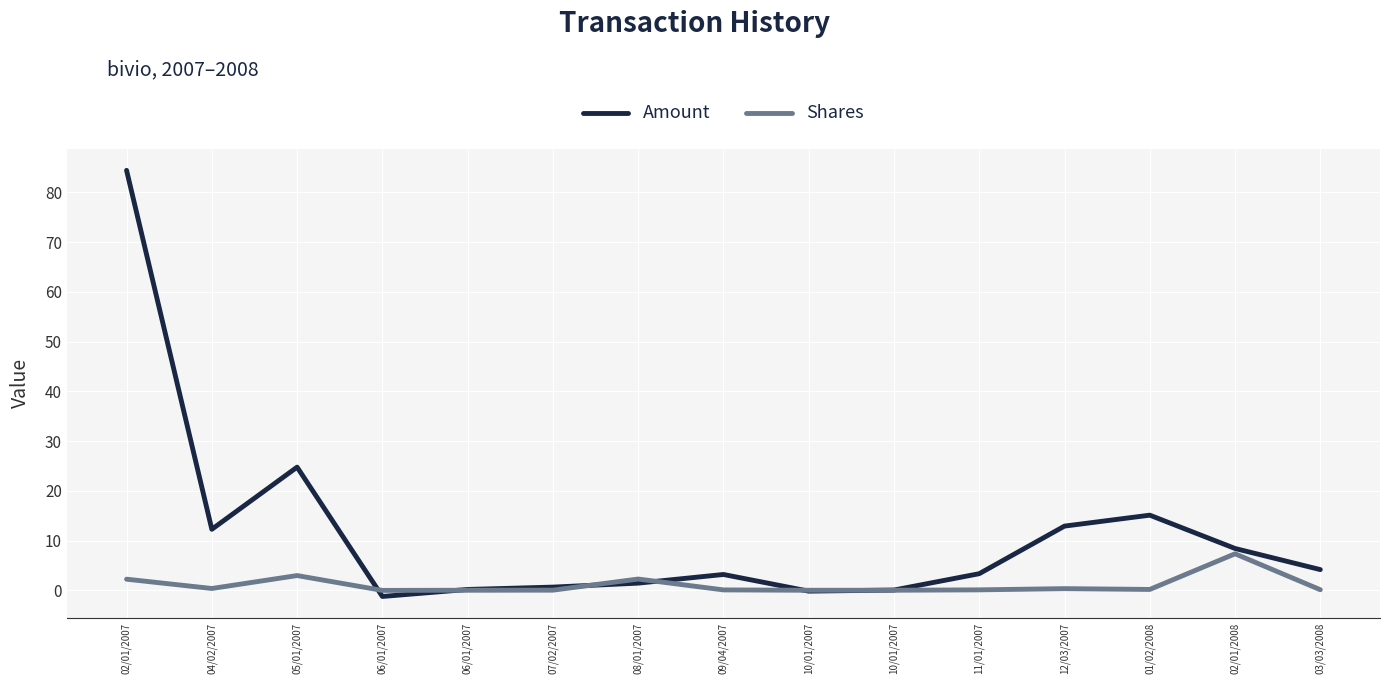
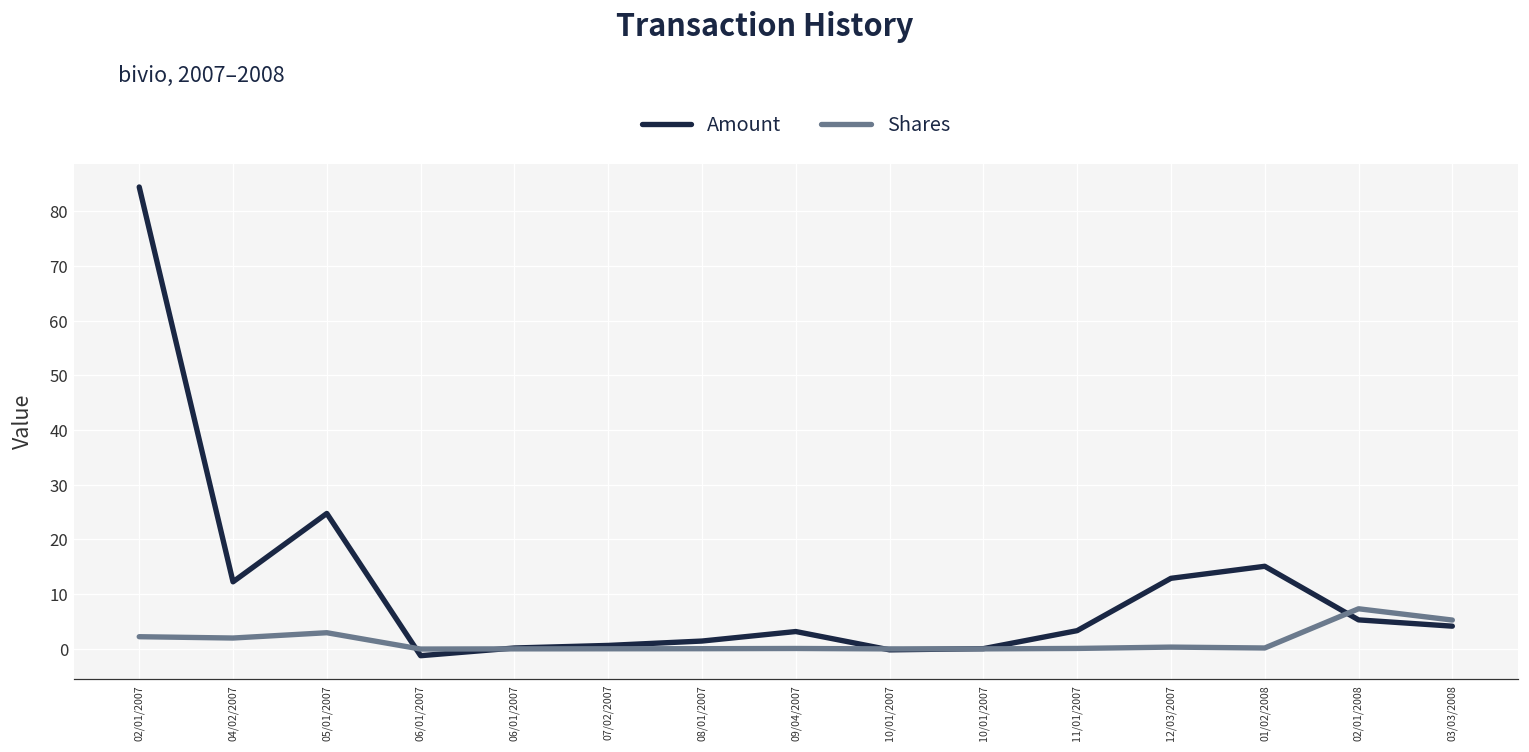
Shares, 04/02/2007: 0 -> 2
Shares, 08/01/2007: 2 -> 0
Amount, 02/01/2008: 8 -> 5
Shares, 03/03/2008: 0 -> 5
